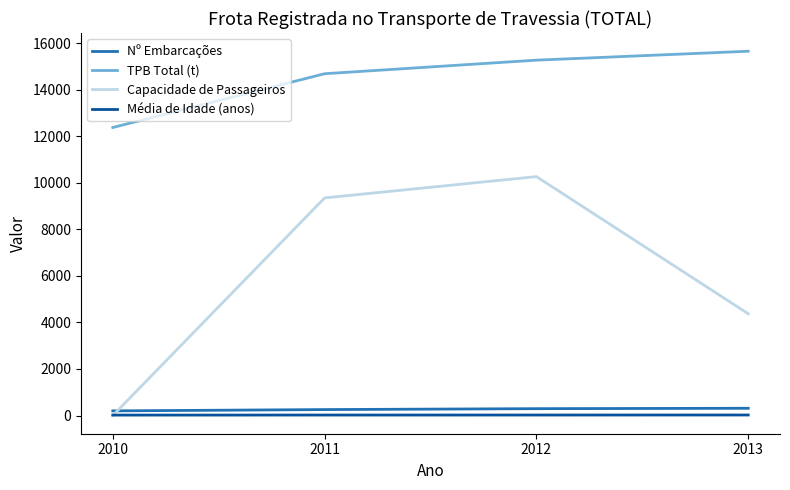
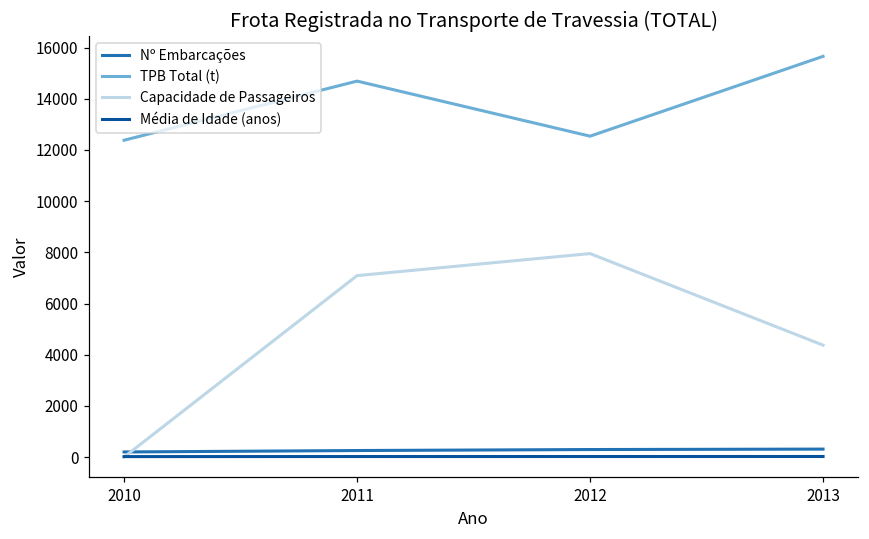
Capacidade de Passageiros, 2011: 9400 -> 7100
TPB Total (t), 2012: 15300 -> 12500
Capacidade de Passageiros, 2012: 10300 -> 8000
